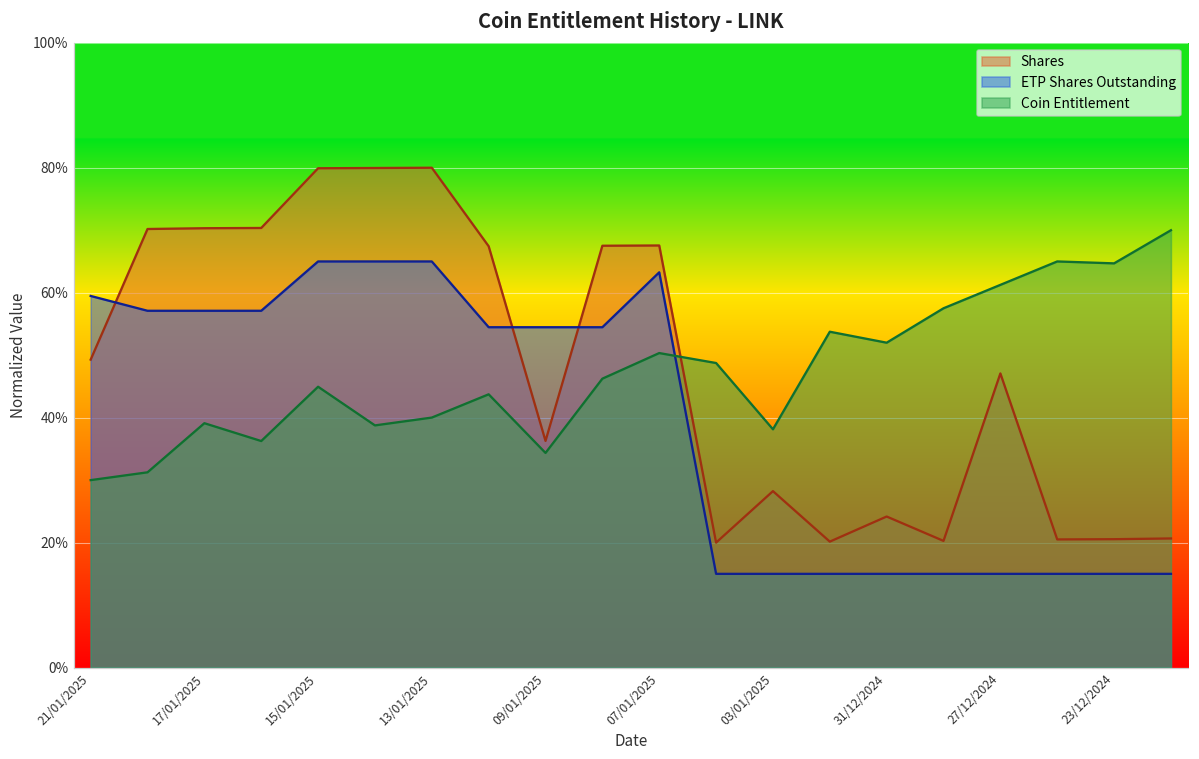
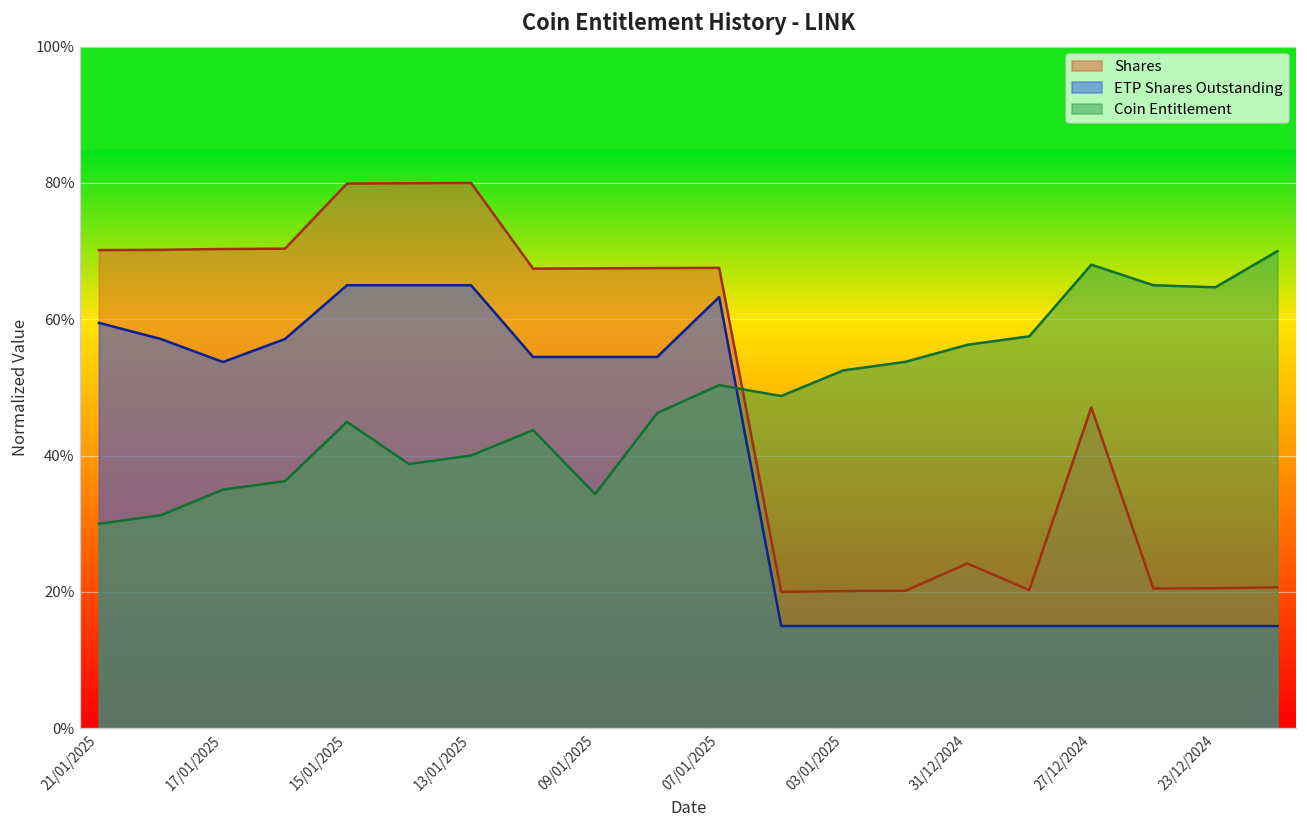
Shares, 21/01/2025: 49% -> 70%
ETP Shares Outstanding, 17/01/2025: 57% -> 54%
Coin Entitlement, 17/01/2025: 39% -> 35%
Shares, 09/01/2025: 36% -> 67%
Shares, 03/01/2025: 28% -> 20%
Coin Entitlement, 03/01/2025: 38% -> 53%
Coin Entitlement, 31/12/2024: 52% -> 56%
Coin Entitlement, 27/12/2024: 61% -> 68%
